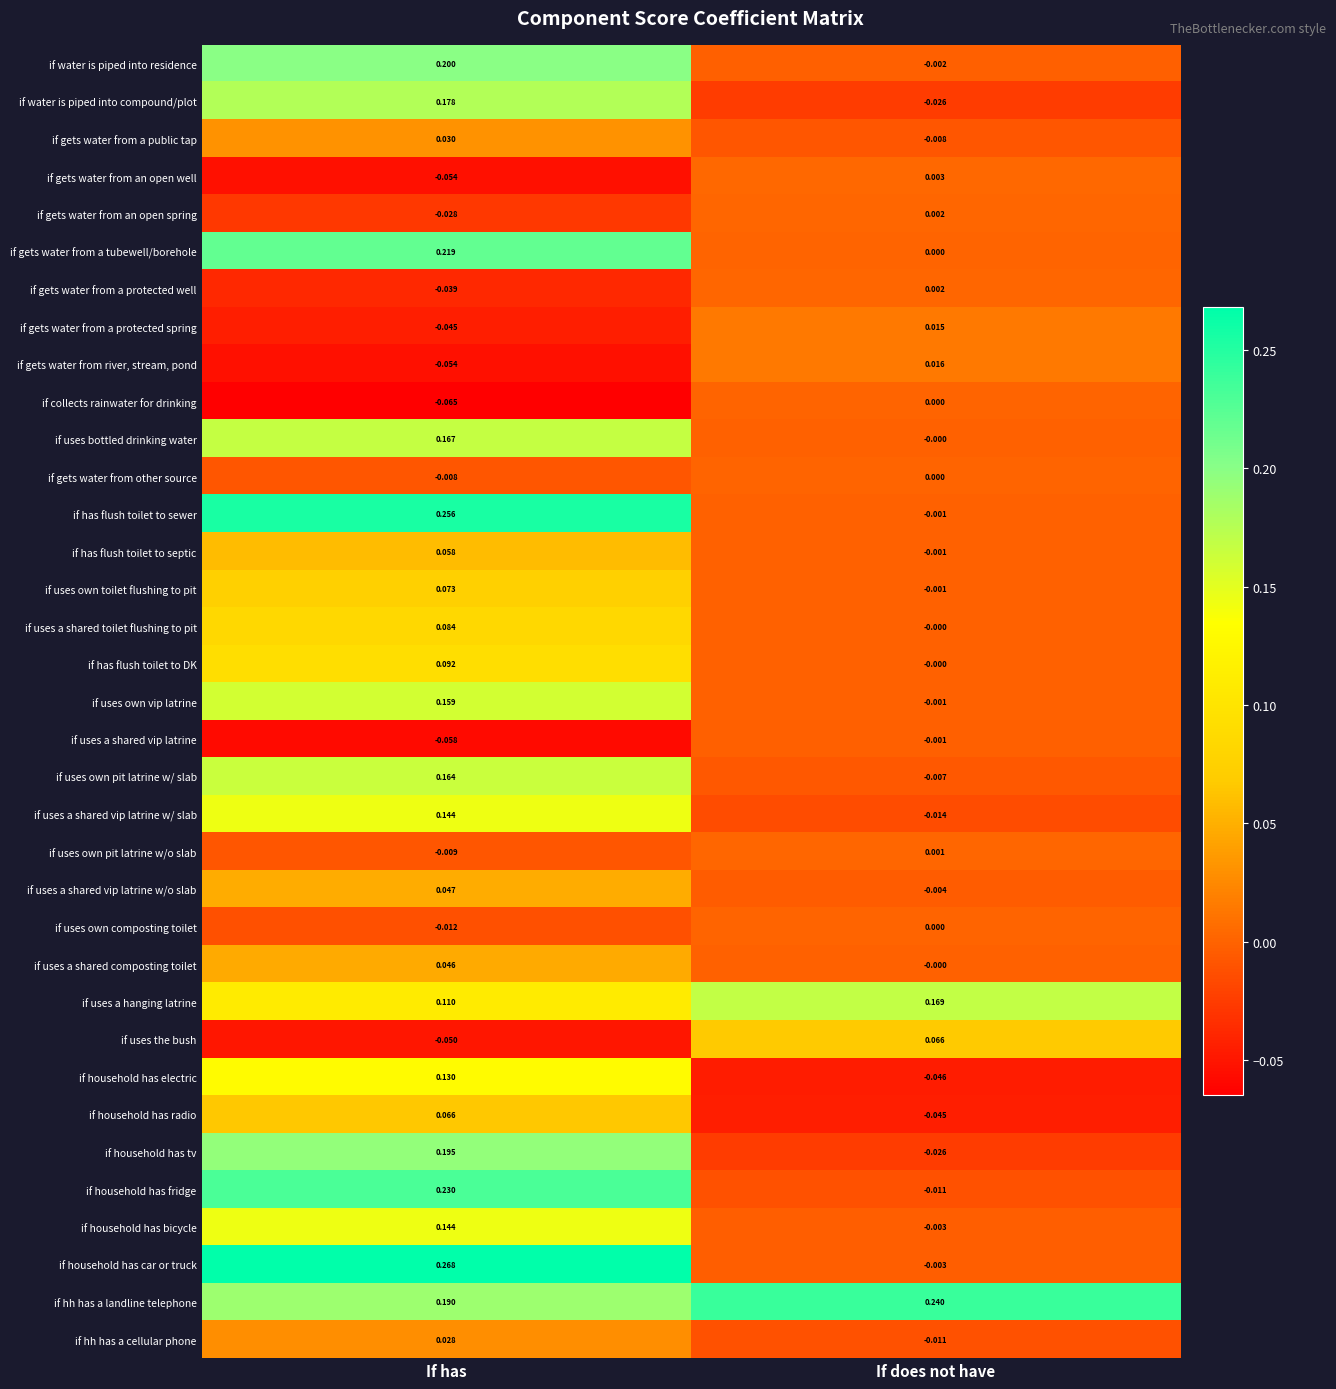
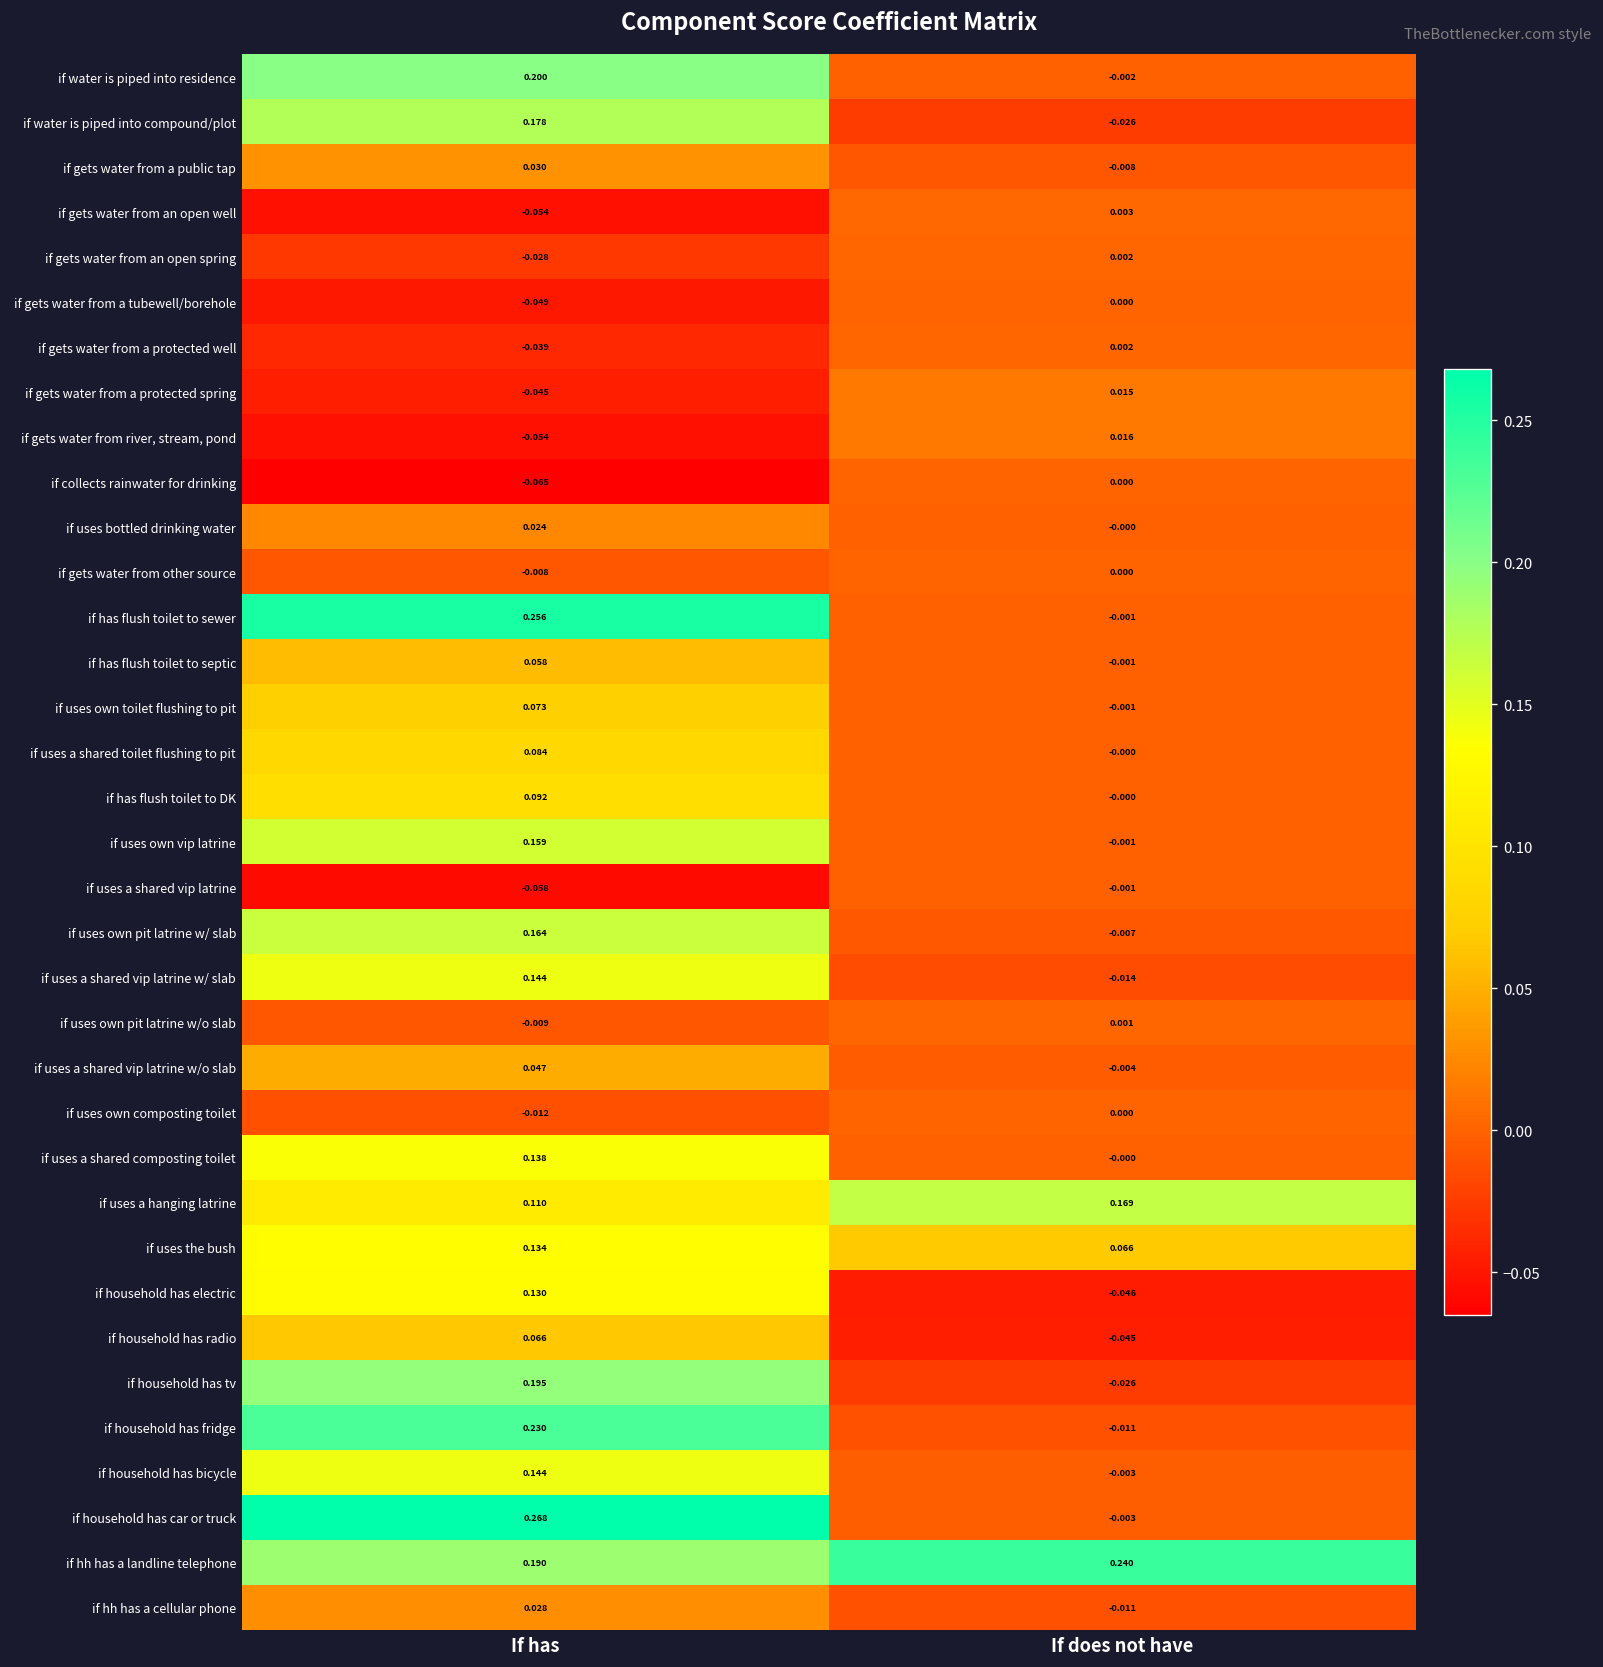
if gets water from a tubewell/borehole, If has: 0.219 -> -0.049
if uses bottled drinking water, If has: 0.167 -> 0.024
if uses a shared composting toilet, If has: 0.046 -> 0.138
if uses the bush, If has: -0.050 -> 0.134
